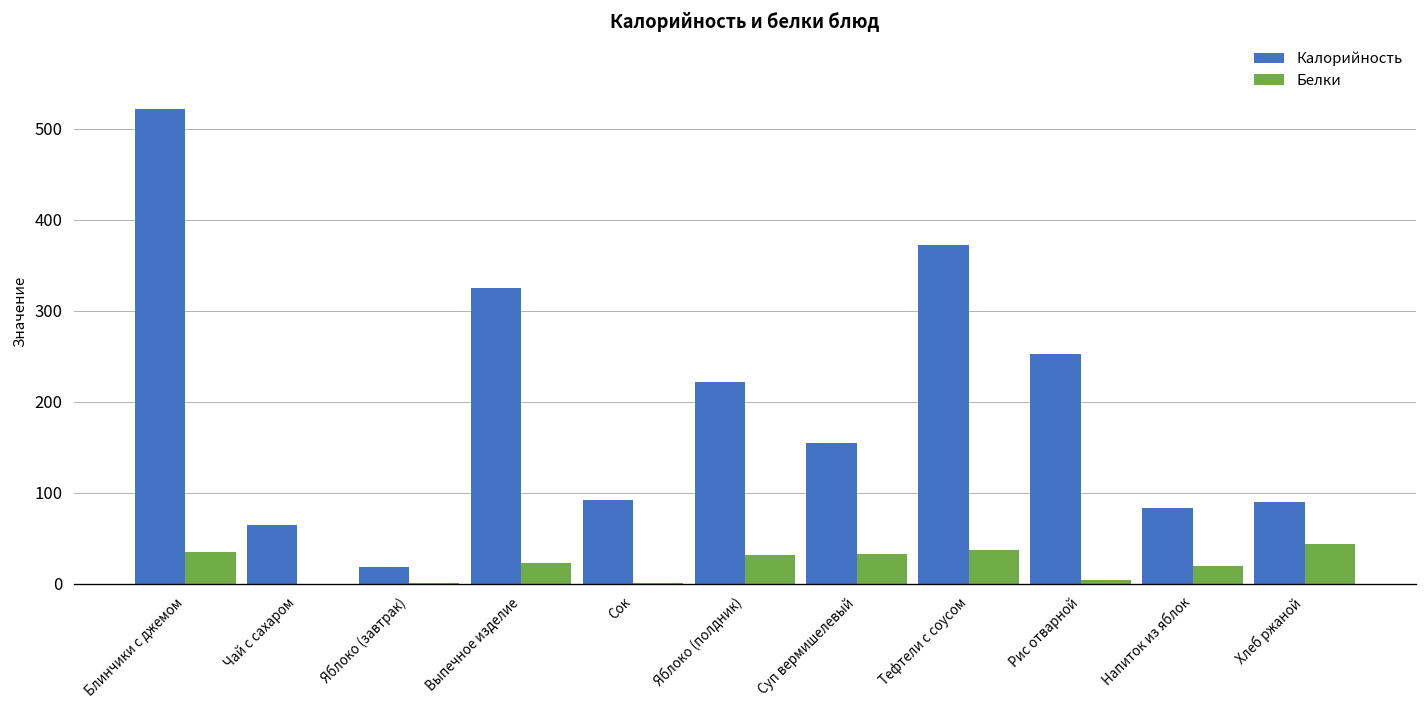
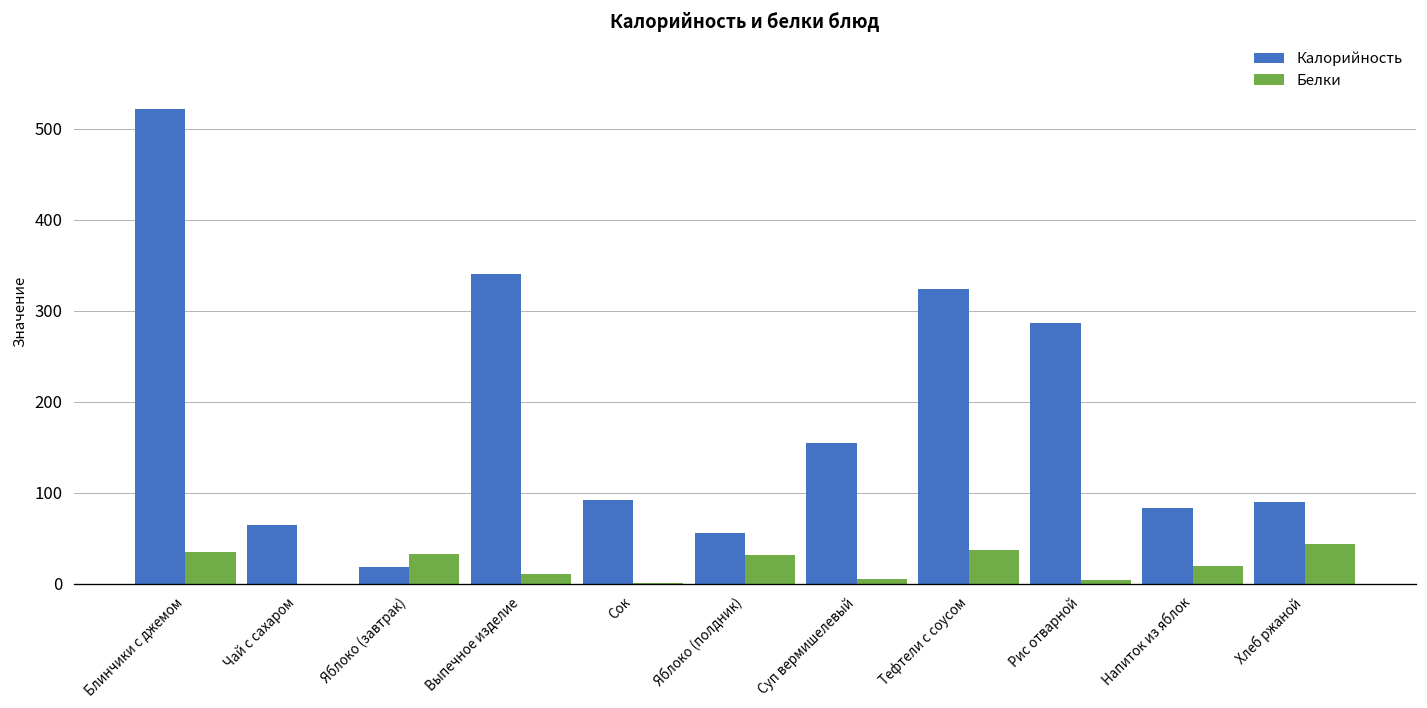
Белки, Яблоко (завтрак): 0 -> 30
Калорийность, Выпечное изделие: 330 -> 340
Белки, Выпечное изделие: 20 -> 10
Калорийность, Яблоко (полдник): 220 -> 60
Белки, Суп вермишелевый: 30 -> 0
Калорийность, Тефтели с соусом: 370 -> 320
Калорийность, Рис отварной: 250 -> 290
